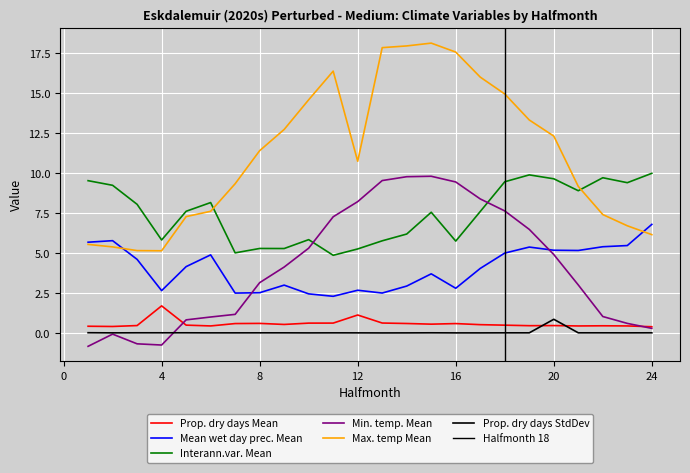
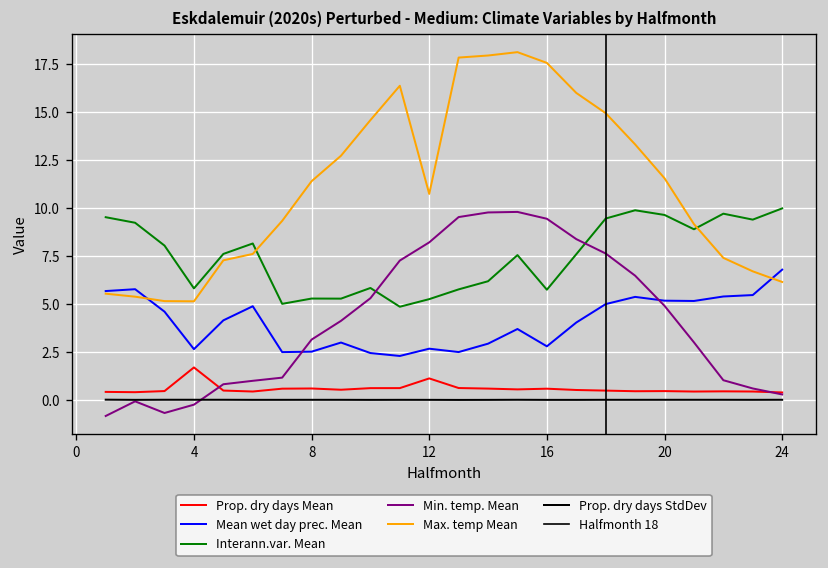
Min. temp. Mean, 4: -0.7 -> -0.2
Max. temp Mean, 20: 12.3 -> 11.6
Prop. dry days StdDev, 20: 0.9 -> 0.0
